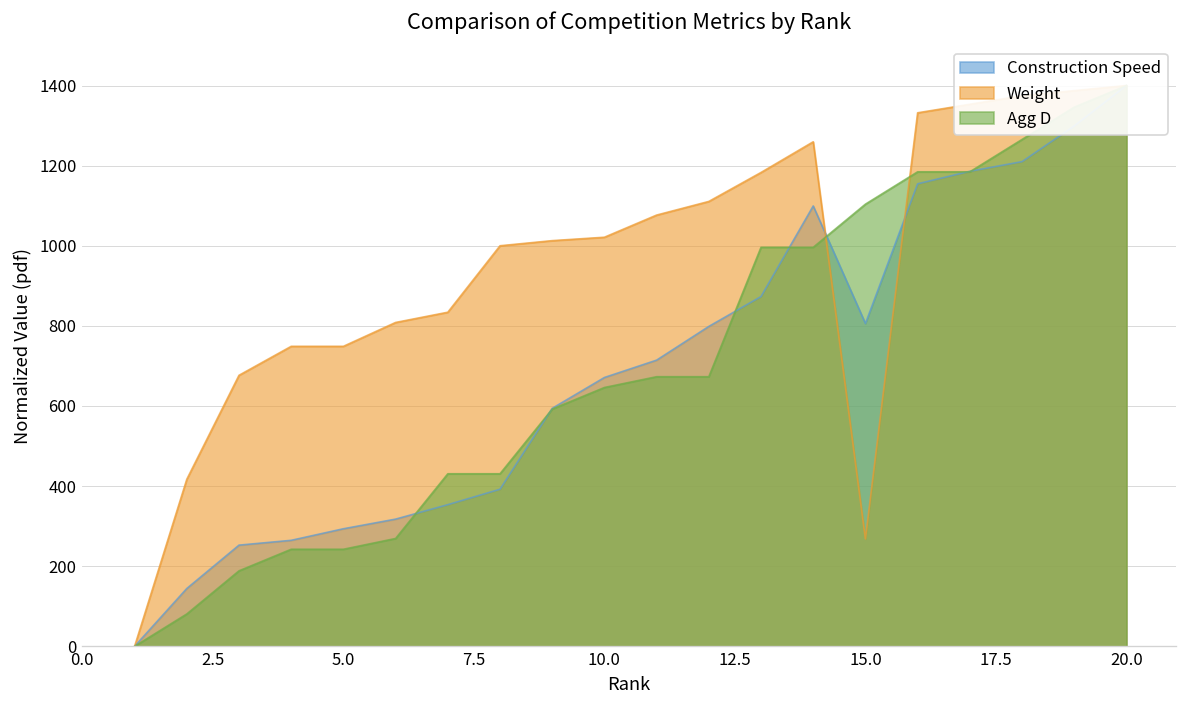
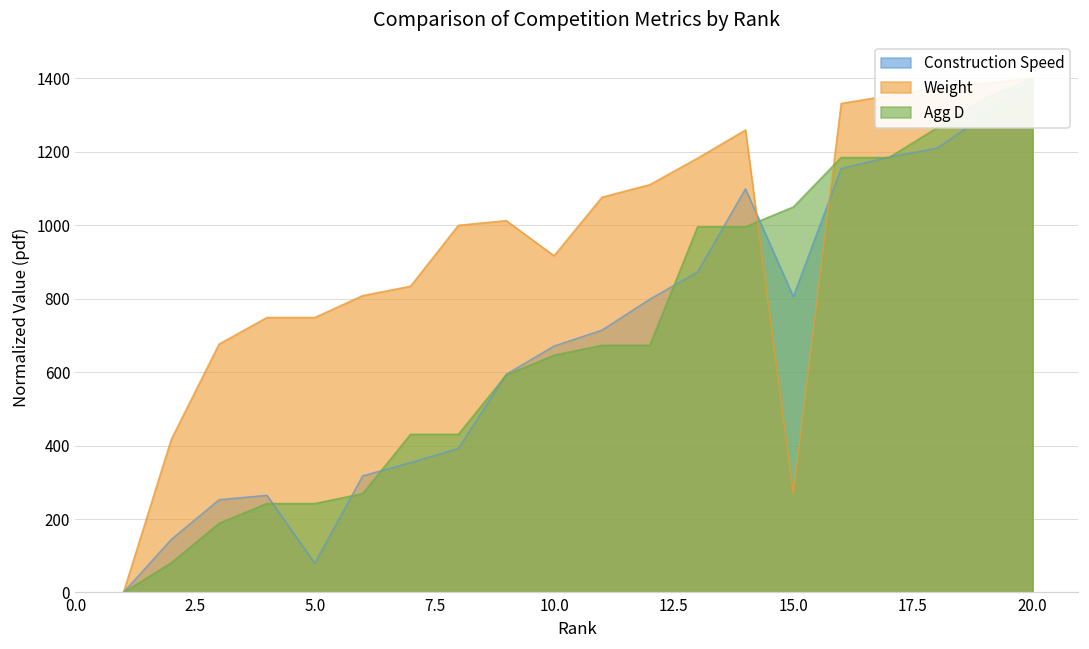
Construction Speed, 5.0: 290 -> 80
Weight, 10.0: 1020 -> 920
Agg D, 15.0: 1100 -> 1050
